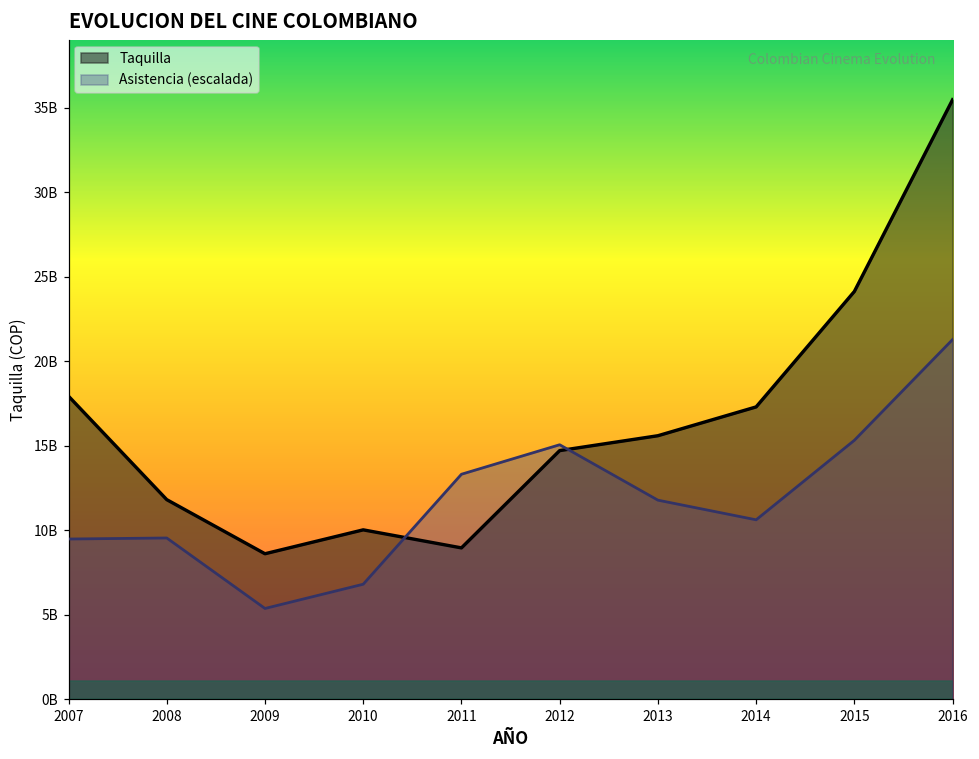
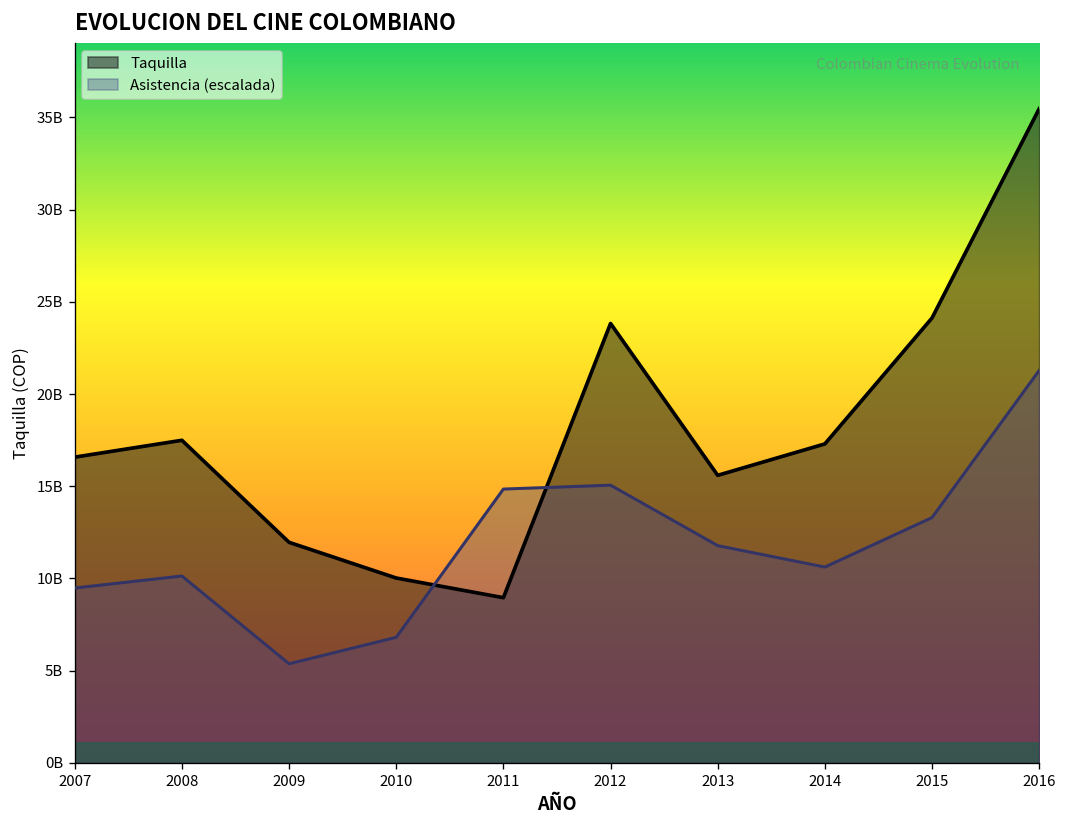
Taquilla, 2007: 17900000000 -> 16600000000
Taquilla, 2008: 11800000000 -> 17500000000
Asistencia (escalada), 2008: 9500000000 -> 10100000000
Taquilla, 2009: 8600000000 -> 12000000000
Asistencia (escalada), 2011: 13300000000 -> 14800000000
Taquilla, 2012: 14700000000 -> 23800000000
Asistencia (escalada), 2015: 15300000000 -> 13300000000
